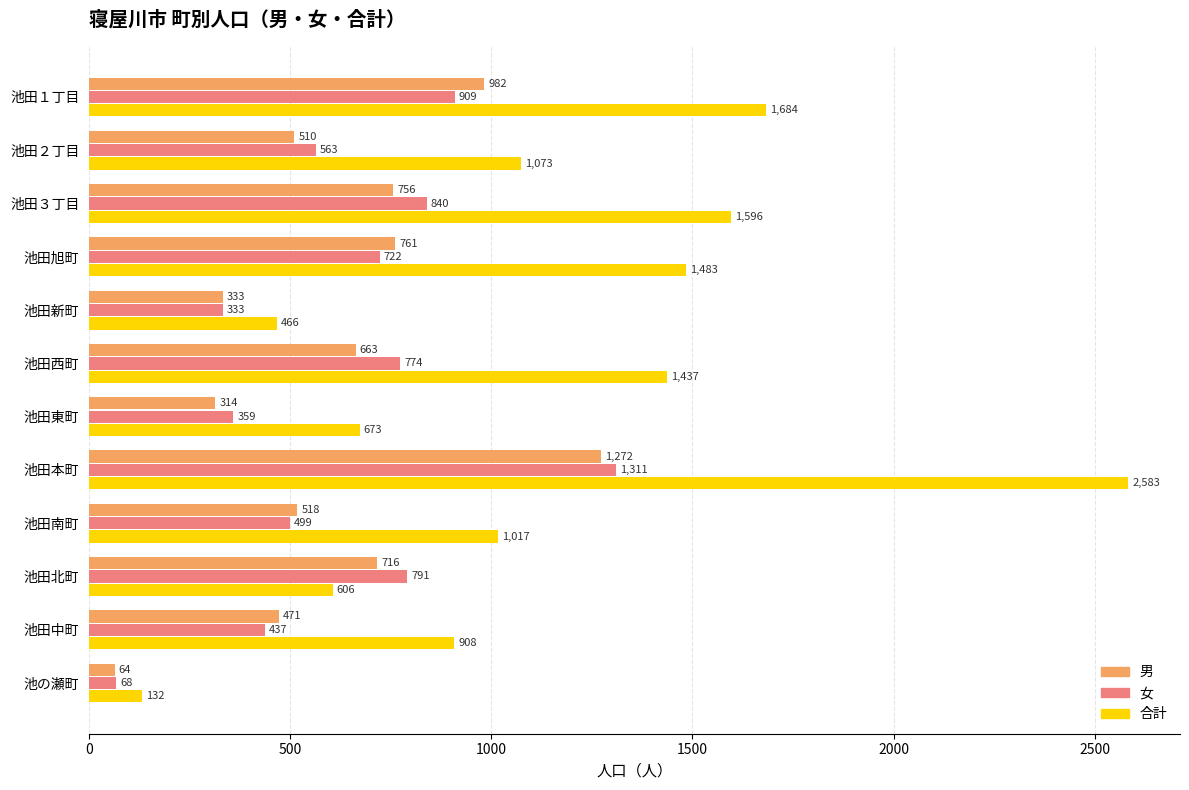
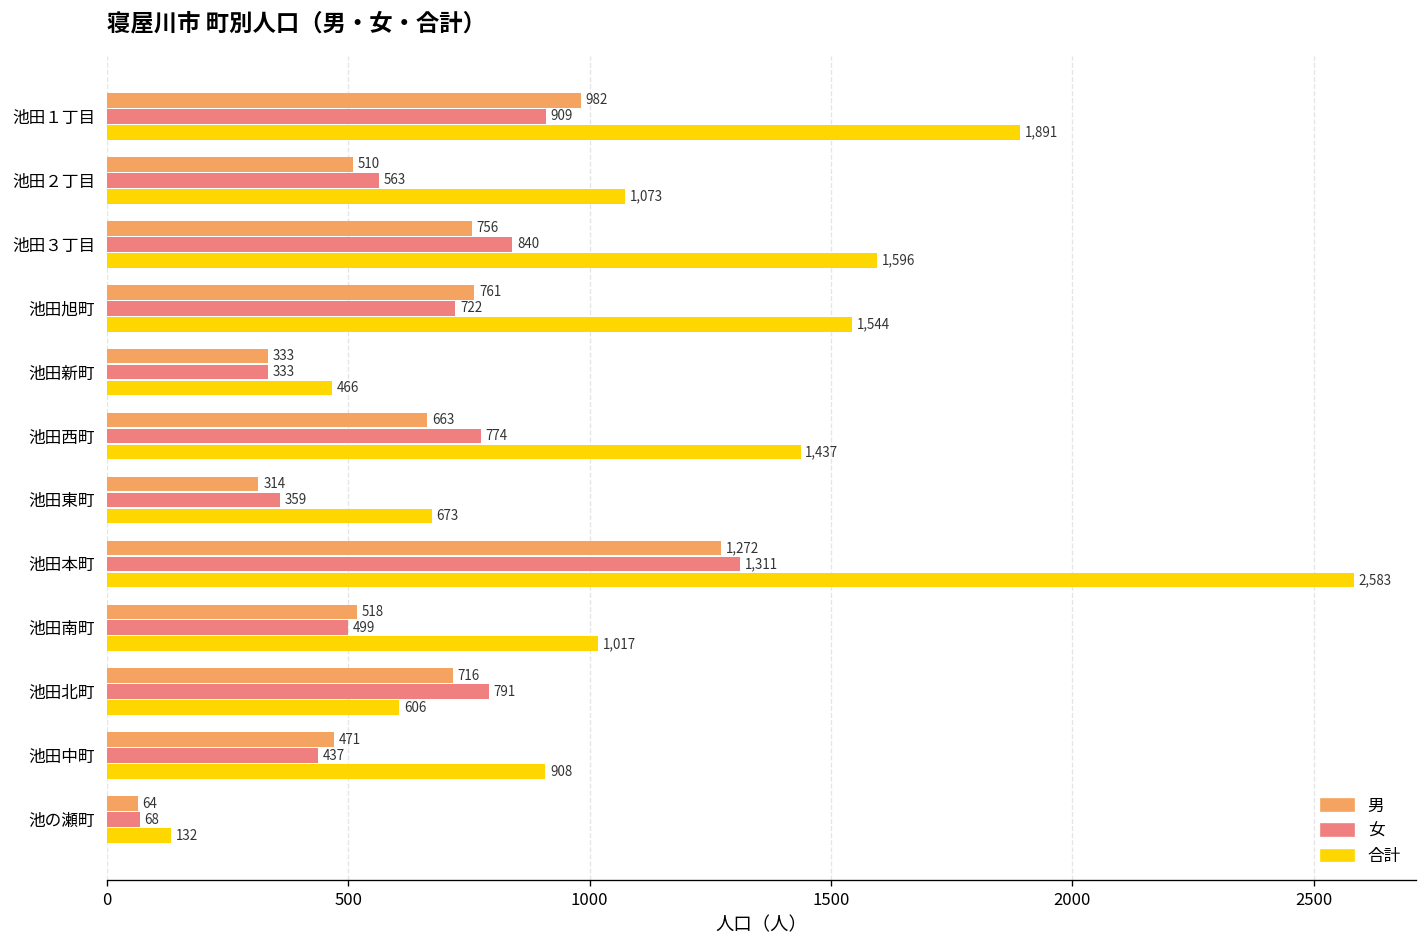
合計, 池田１丁目: 1,684 -> 1,891
合計, 池田旭町: 1,483 -> 1,544
